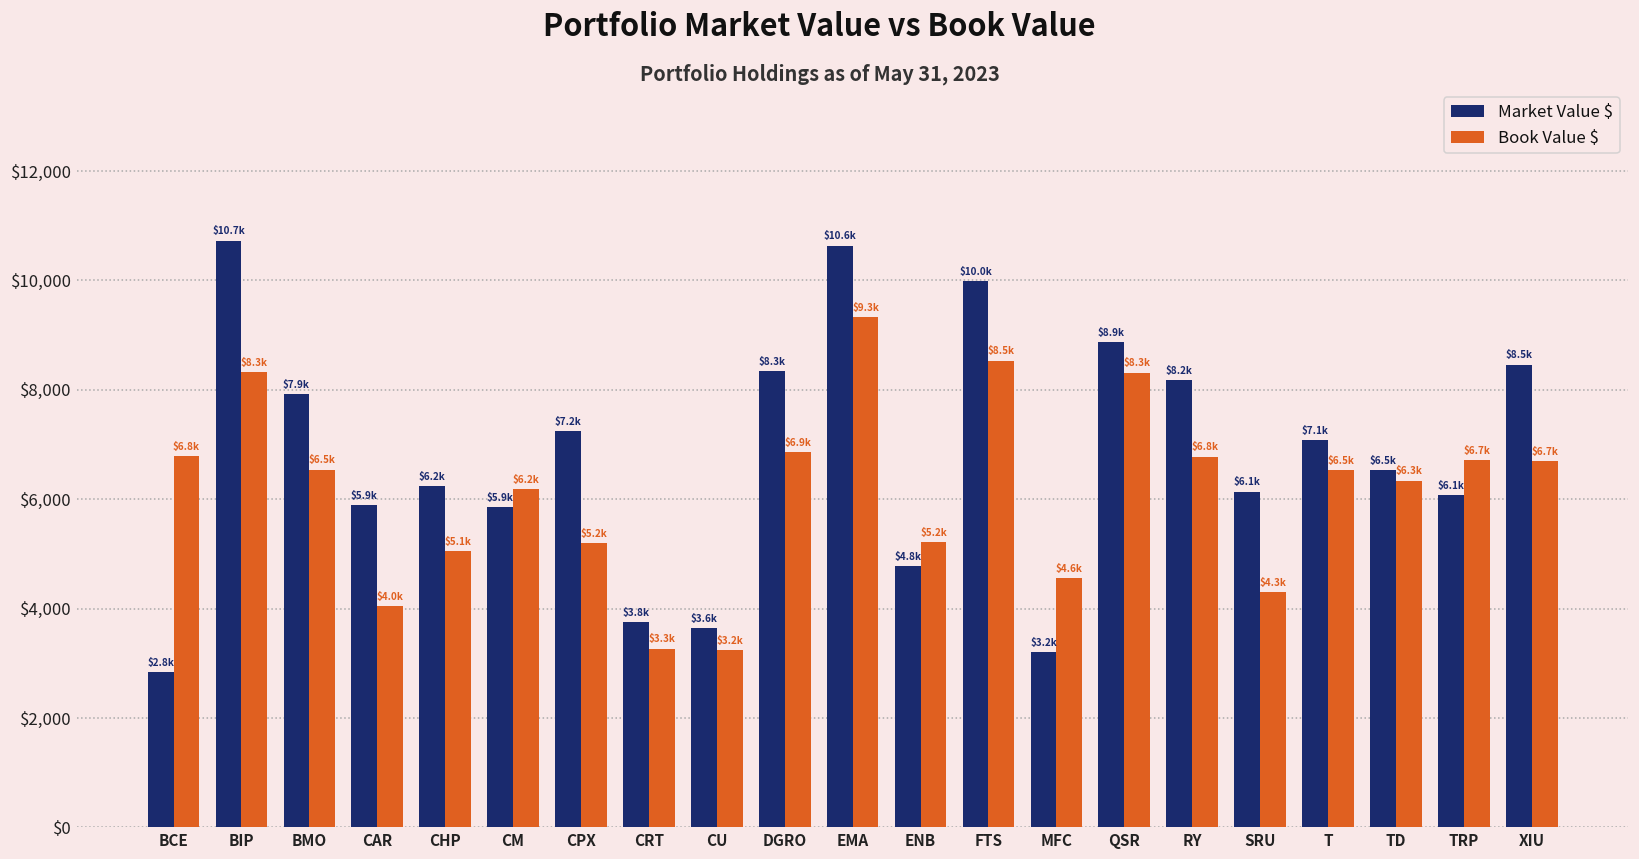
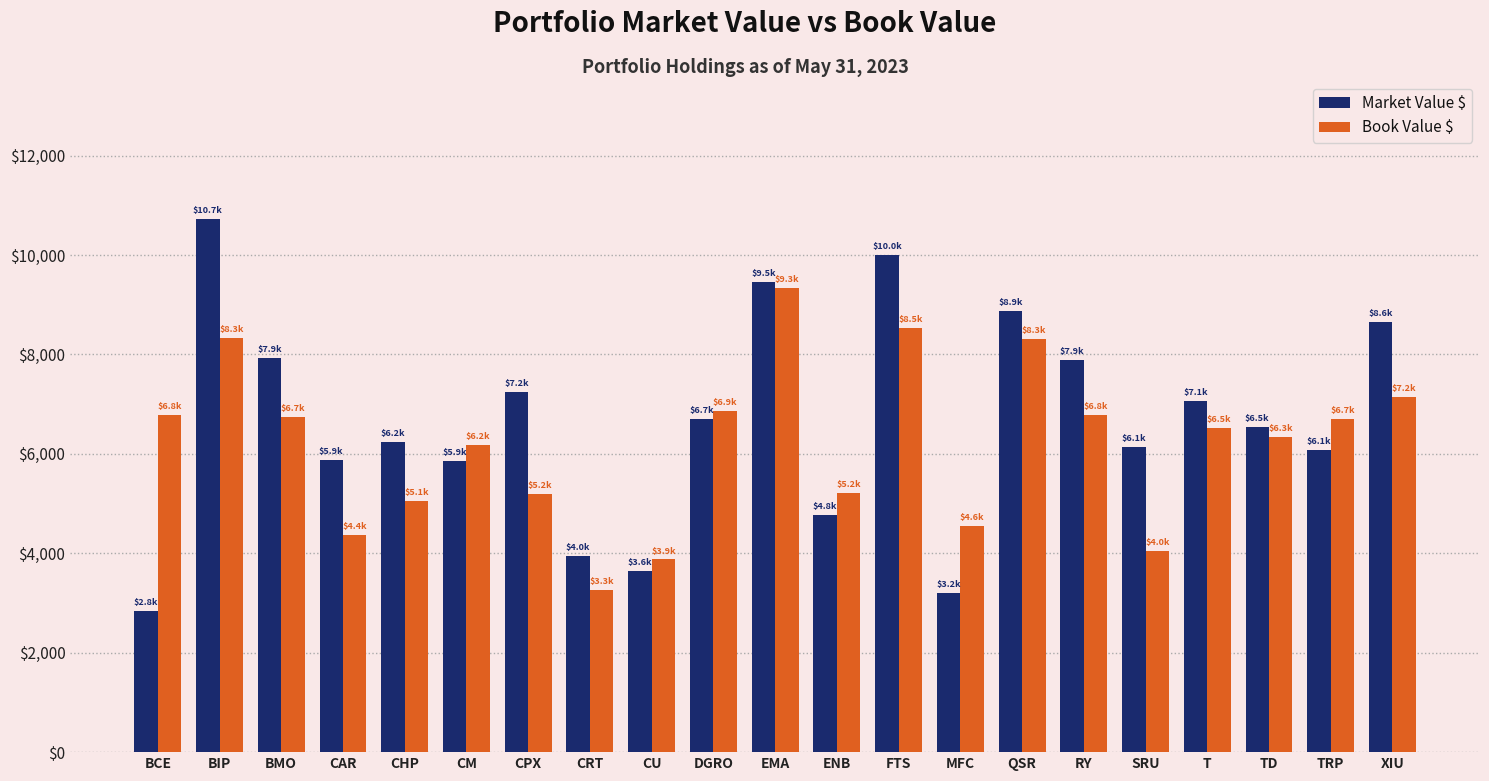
Book Value $, BMO: $6.5k -> $6.7k
Book Value $, CAR: $4.0k -> $4.4k
Market Value $, CRT: $3.8k -> $4.0k
Book Value $, CU: $3.2k -> $3.9k
Market Value $, DGRO: $8.3k -> $6.7k
Market Value $, EMA: $10.6k -> $9.5k
Market Value $, RY: $8.2k -> $7.9k
Book Value $, SRU: $4.3k -> $4.0k
Market Value $, XIU: $8.5k -> $8.6k
Book Value $, XIU: $6.7k -> $7.2k
